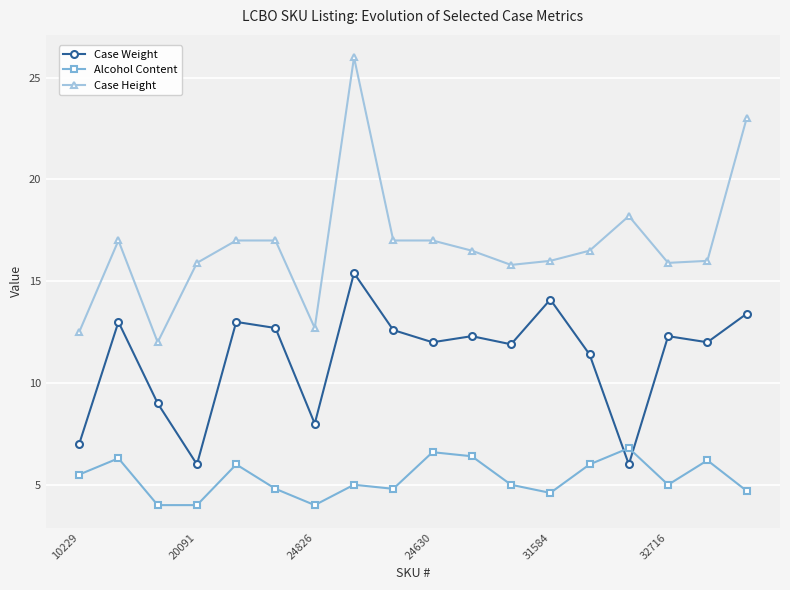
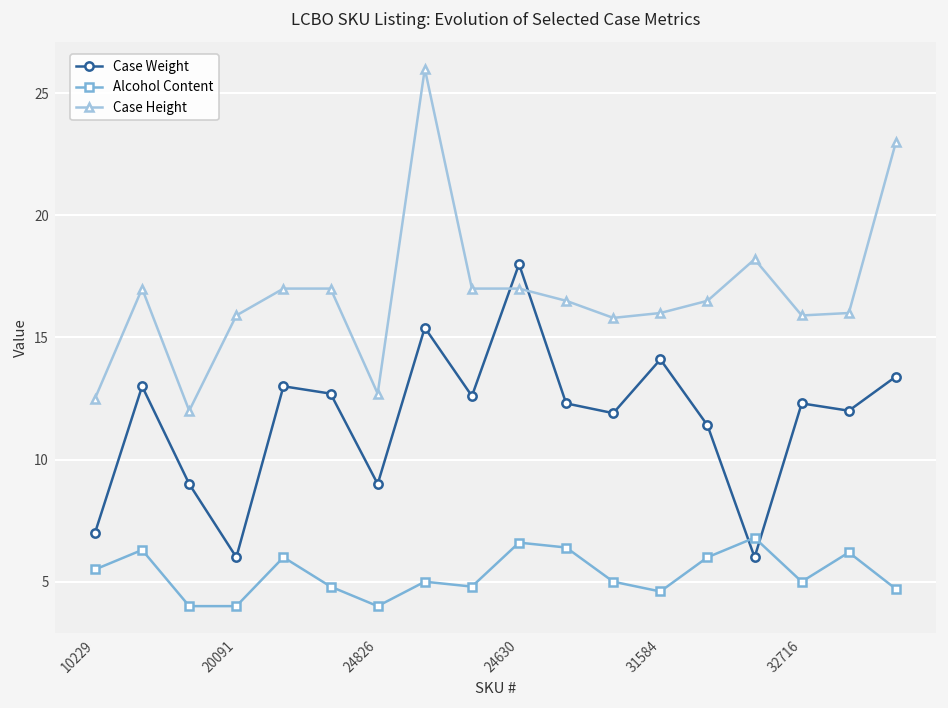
Case Weight, 24826: 8 -> 9
Case Weight, 24630: 12 -> 18
